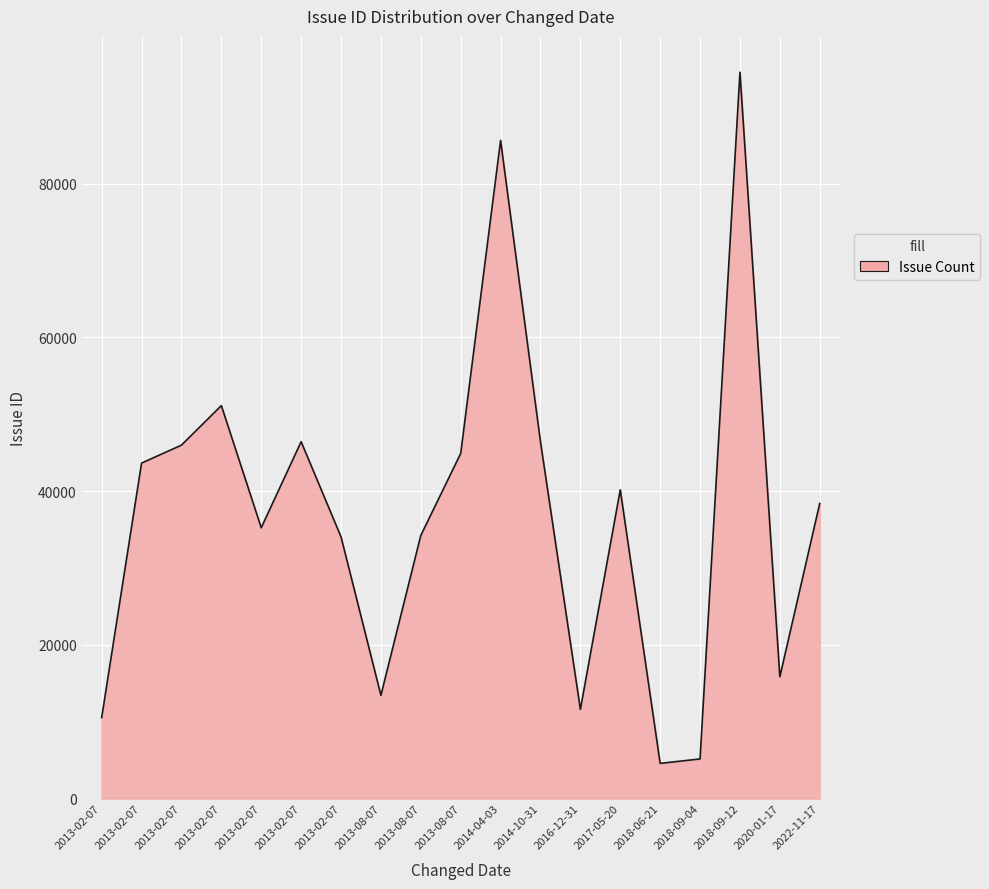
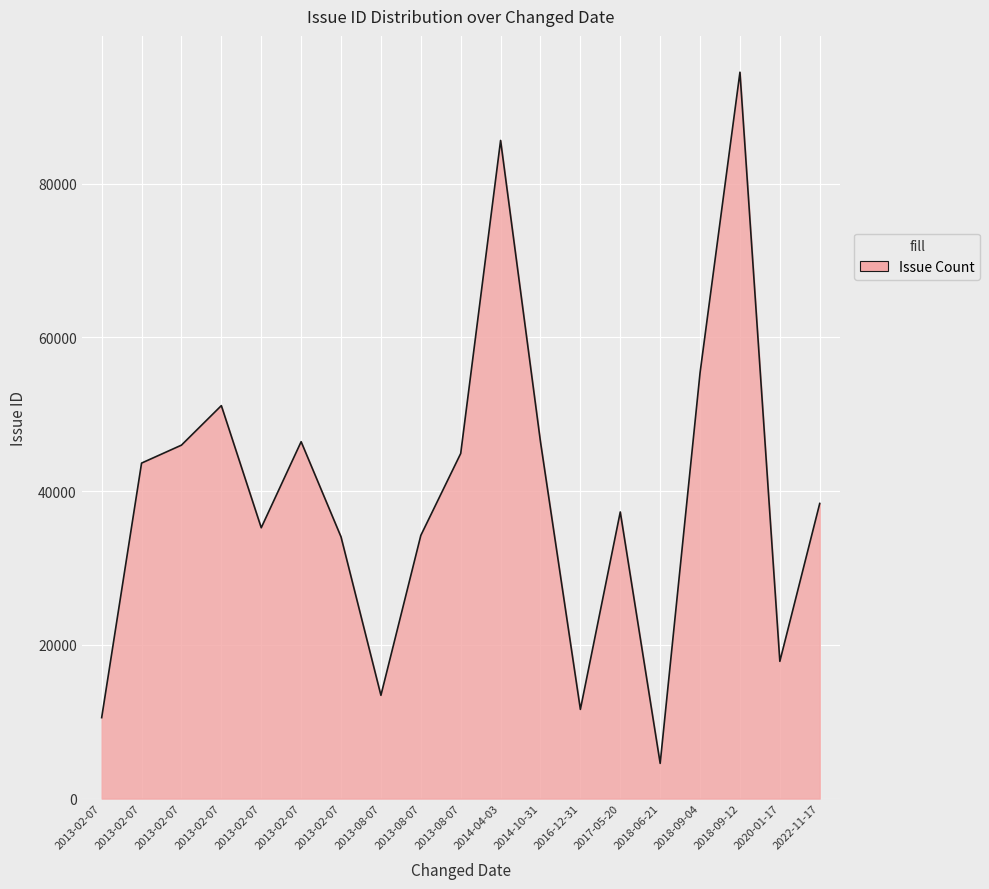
2017-05-20: 40000 -> 37000
2018-09-04: 5000 -> 55000
2020-01-17: 16000 -> 18000
